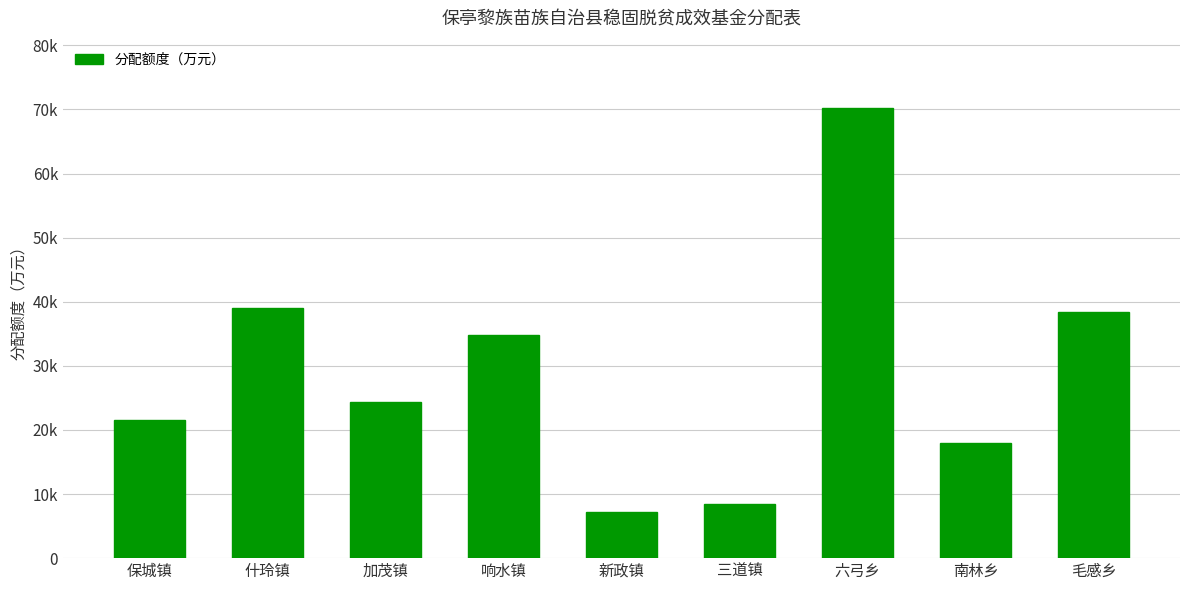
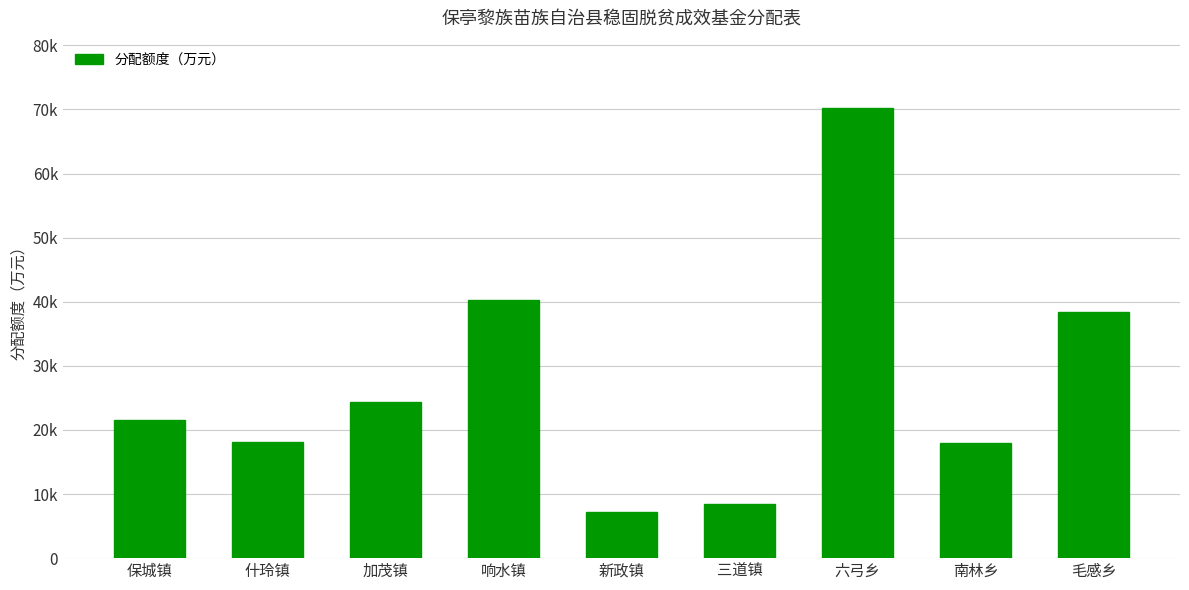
什玲镇: 39000 -> 18000
响水镇: 35000 -> 40000
